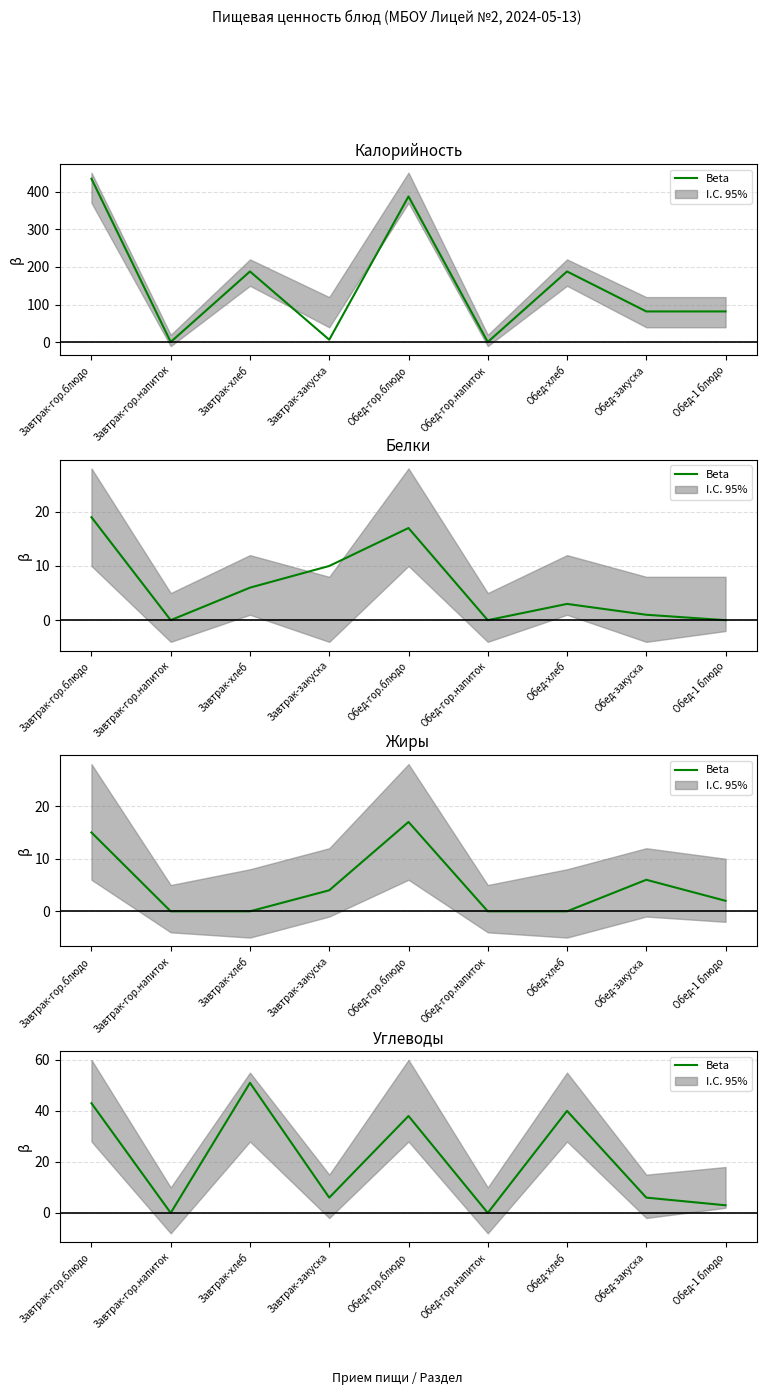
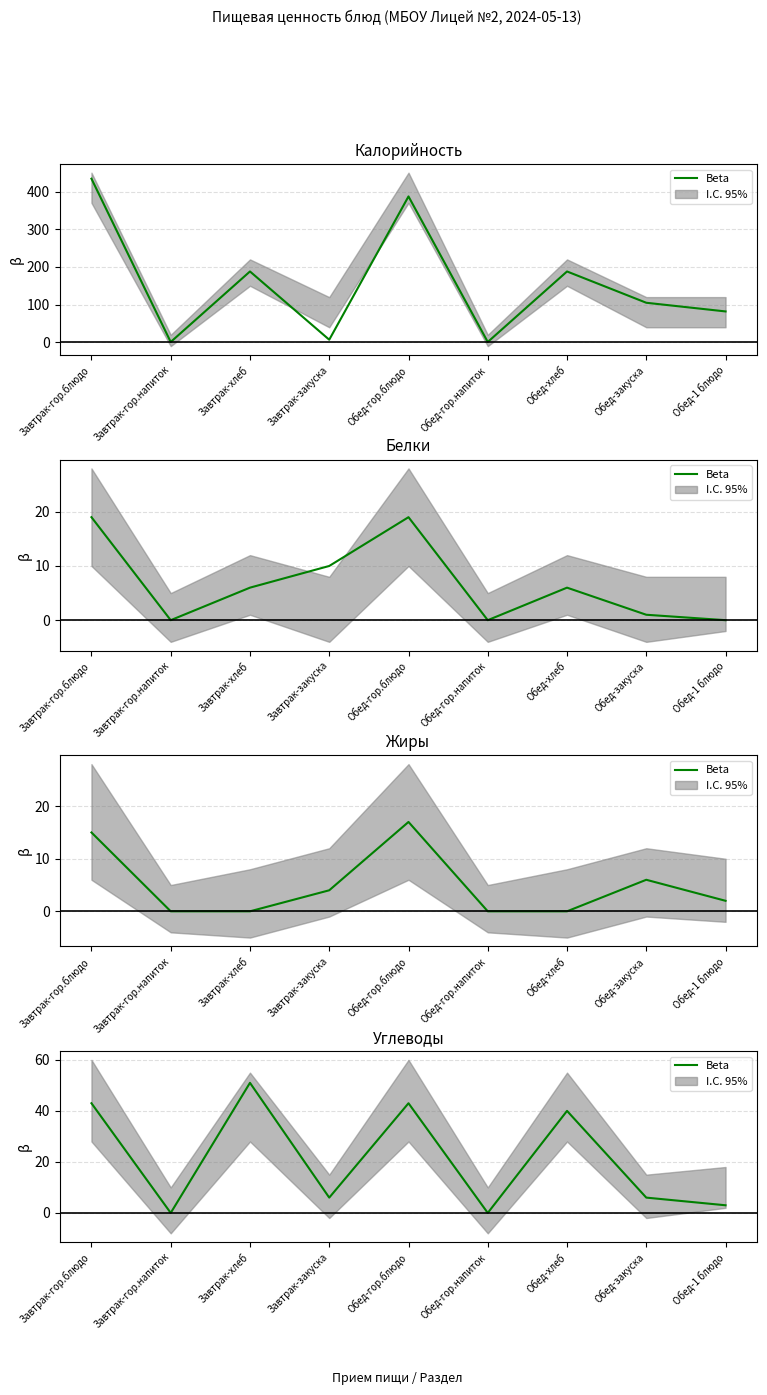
Калорийность, Beta, Обед-закуска: 80 -> 110
Белки, Beta, Обед-гор.блюдо: 17 -> 19
Белки, Beta, Обед-хлеб: 3 -> 6
Углеводы, Beta, Обед-гор.блюдо: 38 -> 43
